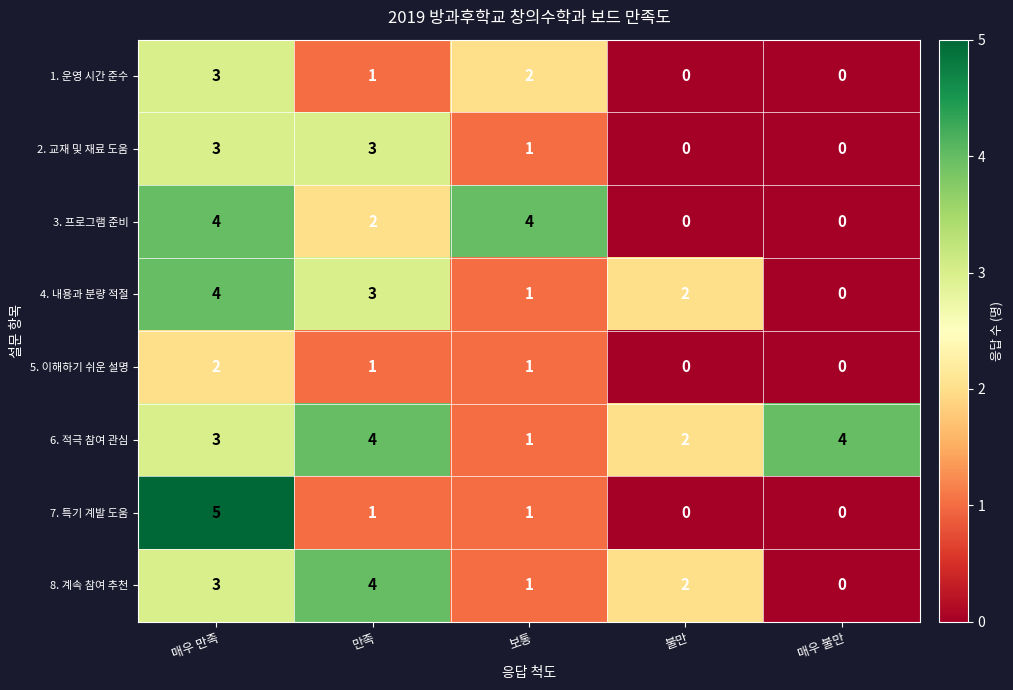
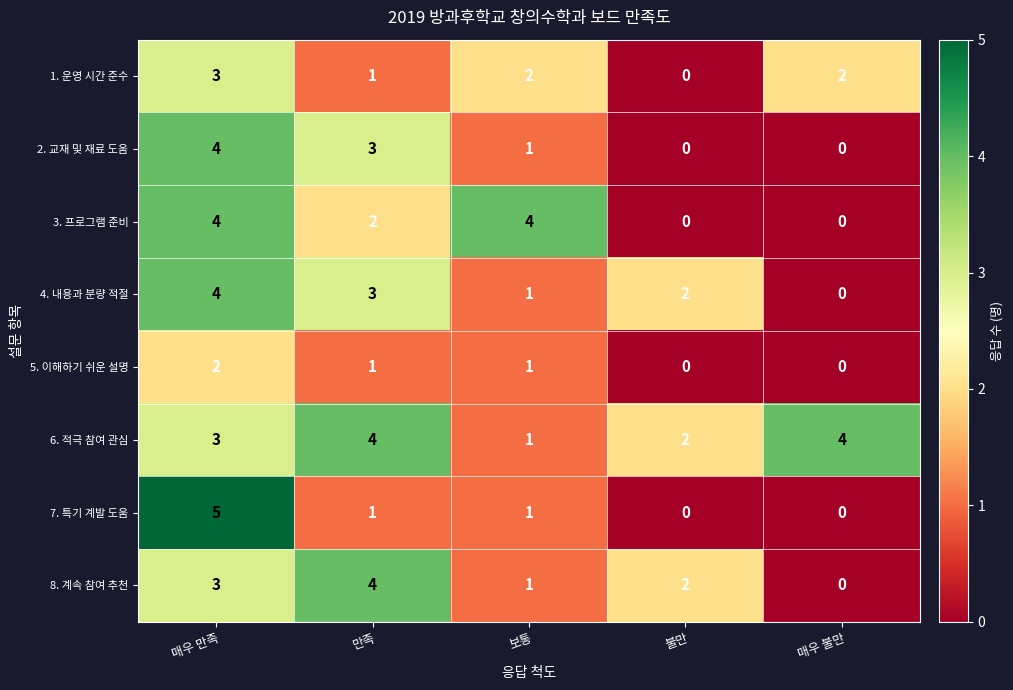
1. 운영 시간 준수, 매우 불만: 0 -> 2
2. 교재 및 재료 도움, 매우 만족: 3 -> 4
